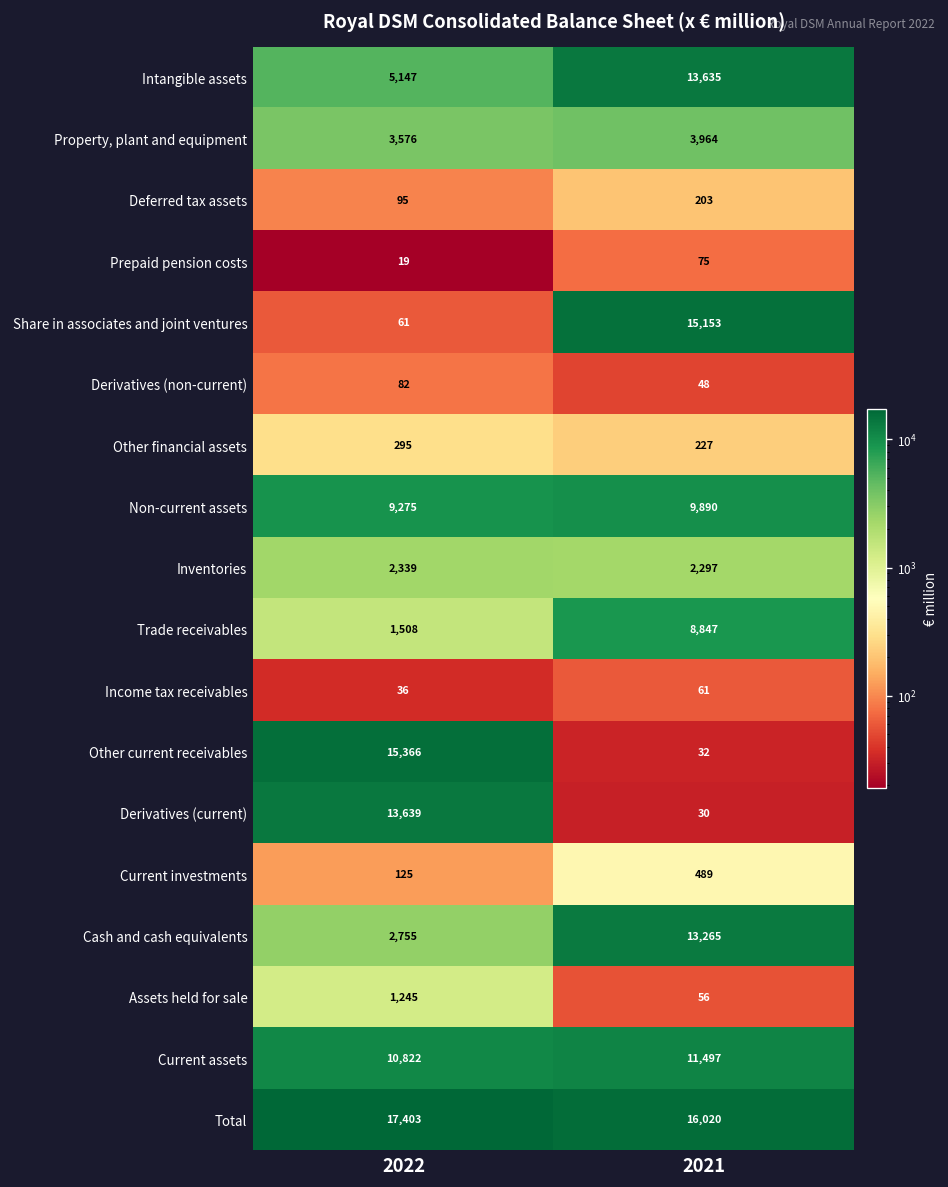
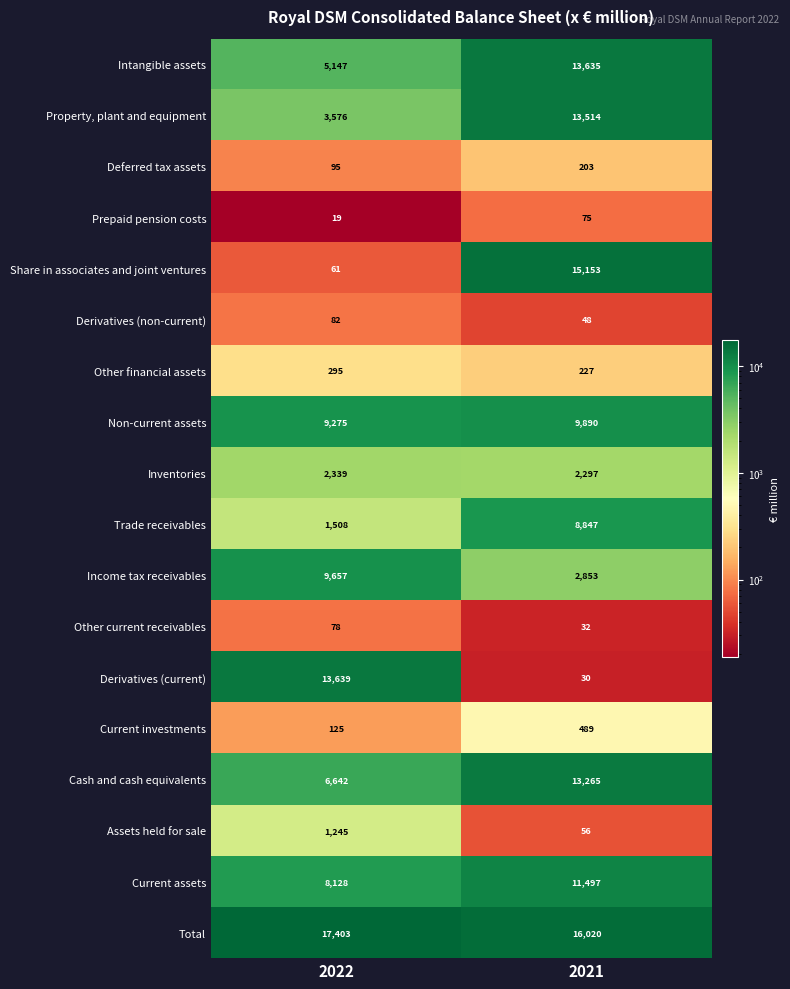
Property, plant and equipment, 2021: 3,964 -> 13,514
Income tax receivables, 2022: 36 -> 9,657
Income tax receivables, 2021: 61 -> 2,853
Other current receivables, 2022: 15,366 -> 78
Cash and cash equivalents, 2022: 2,755 -> 6,642
Current assets, 2022: 10,822 -> 8,128
